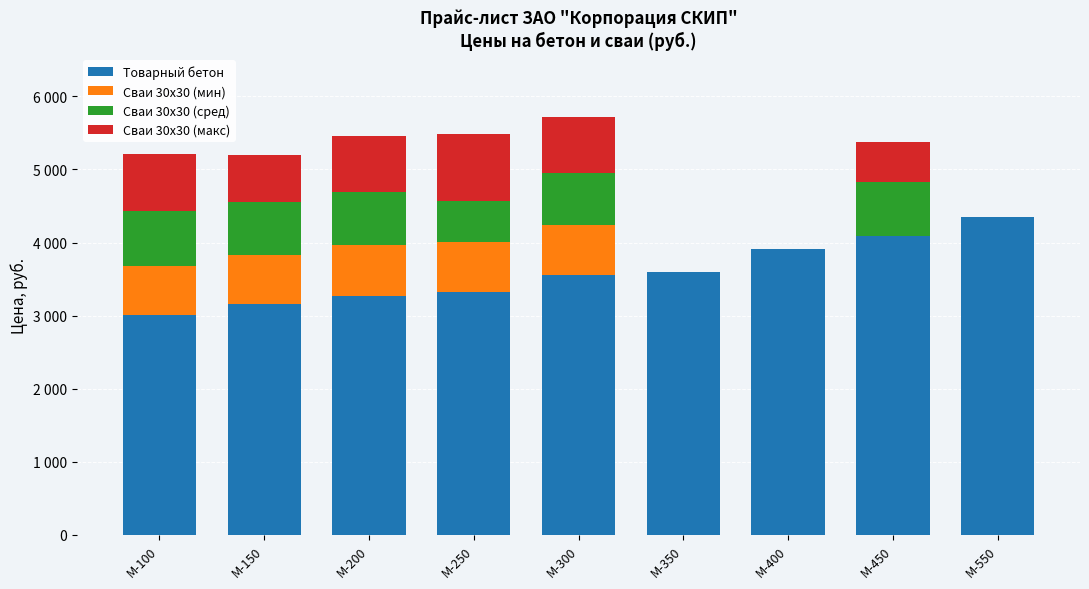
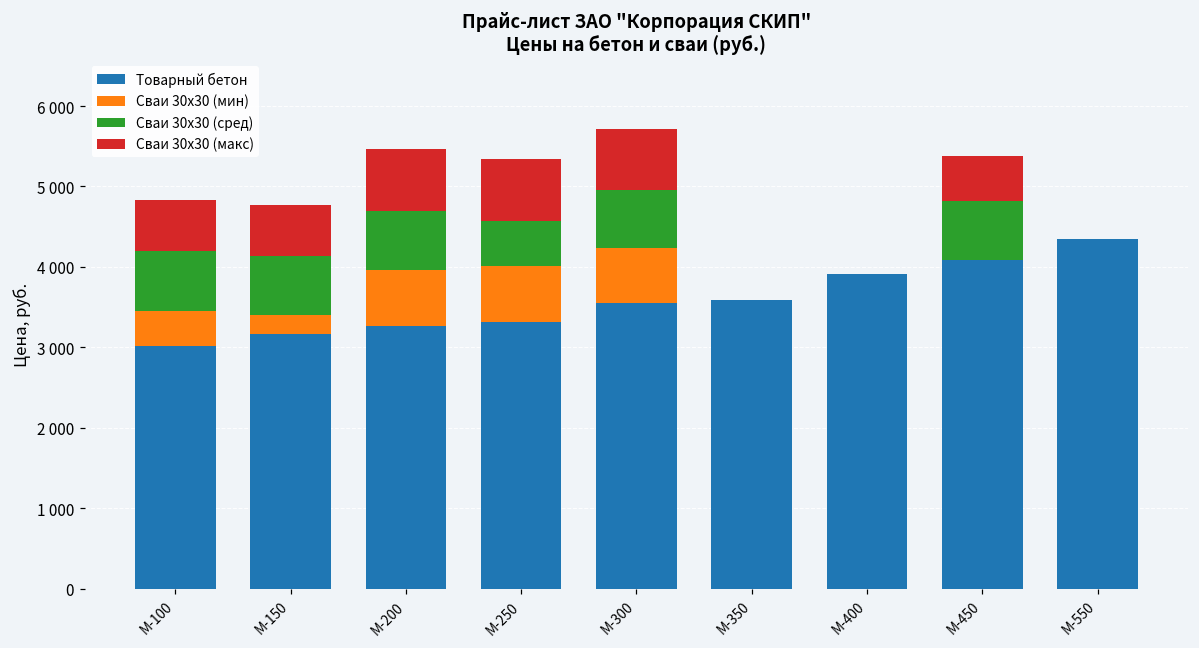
Сваи 30x30 (мин), М-100: 700 -> 400
Сваи 30x30 (макс), М-100: 800 -> 600
Сваи 30x30 (мин), М-150: 700 -> 200
Сваи 30x30 (макс), М-250: 900 -> 800
